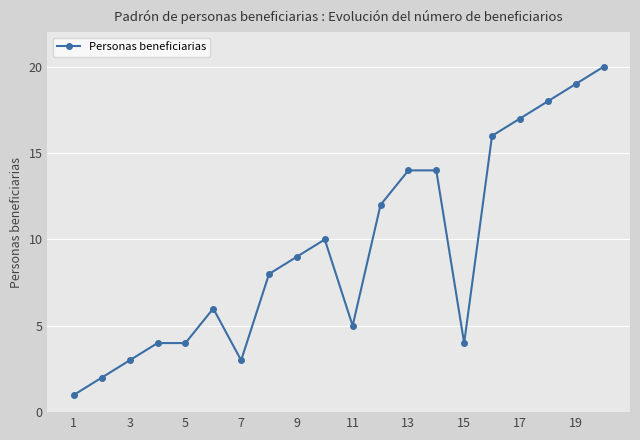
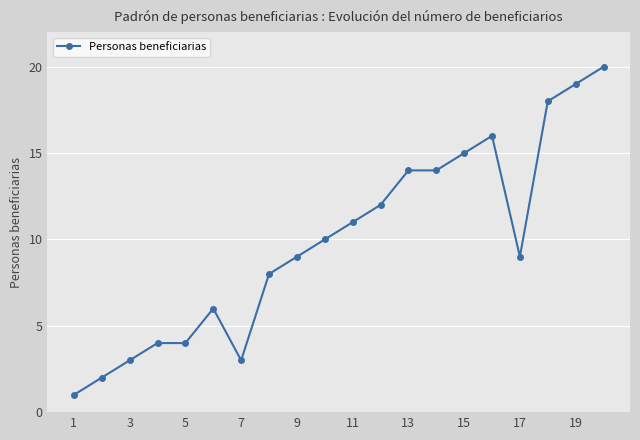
11: 5 -> 11
15: 4 -> 15
17: 17 -> 9
